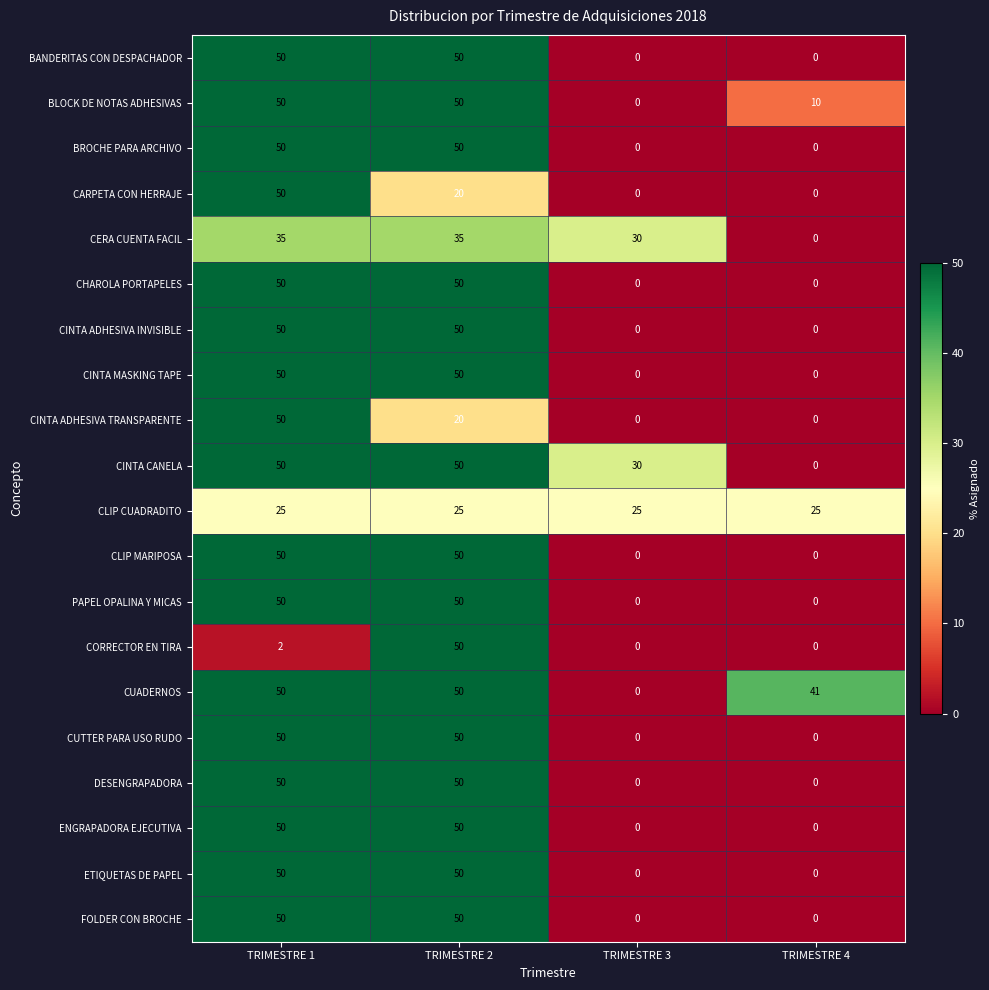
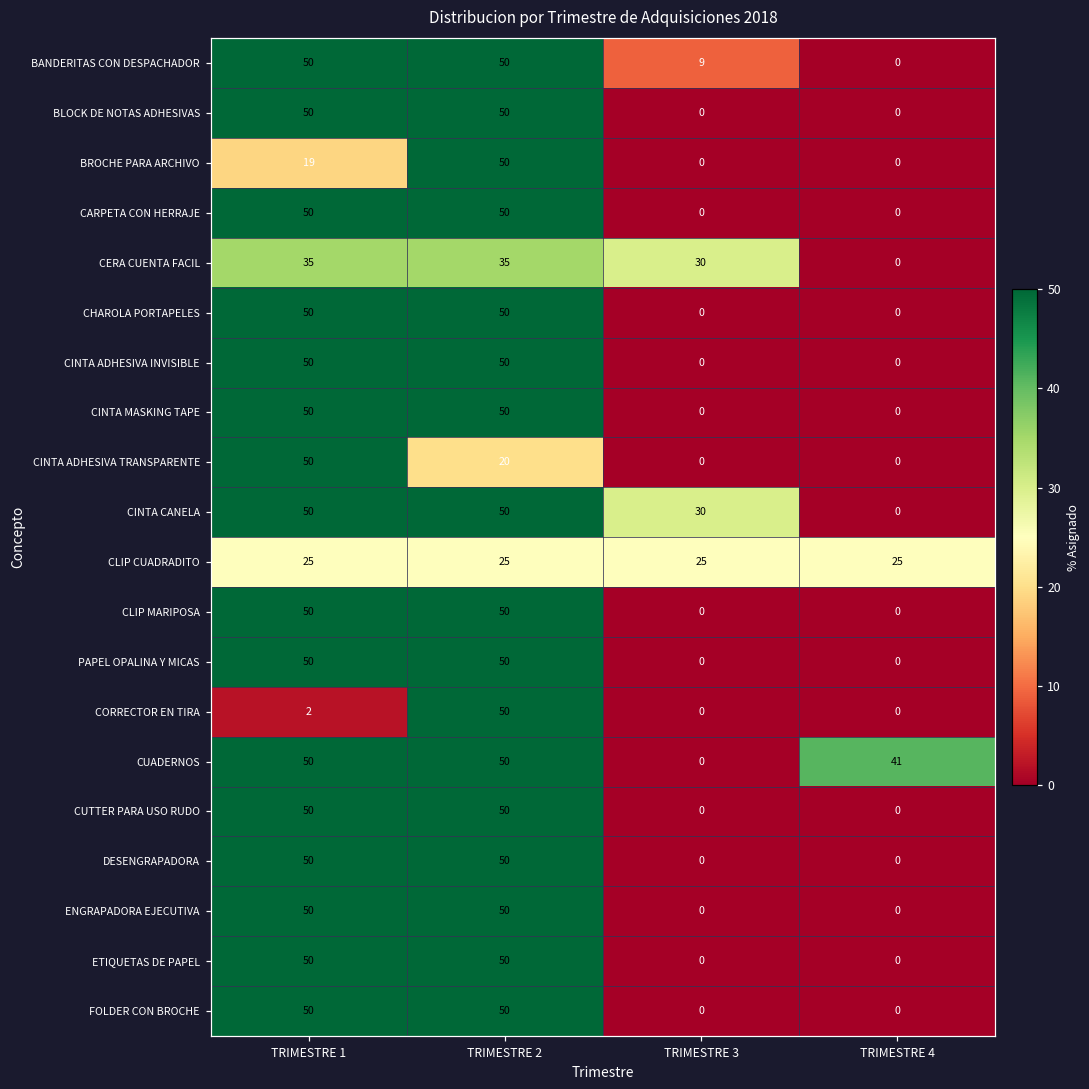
BANDERITAS CON DESPACHADOR, TRIMESTRE 3: 0 -> 9
BLOCK DE NOTAS ADHESIVAS, TRIMESTRE 4: 10 -> 0
BROCHE PARA ARCHIVO, TRIMESTRE 1: 50 -> 19
CARPETA CON HERRAJE, TRIMESTRE 2: 20 -> 50
